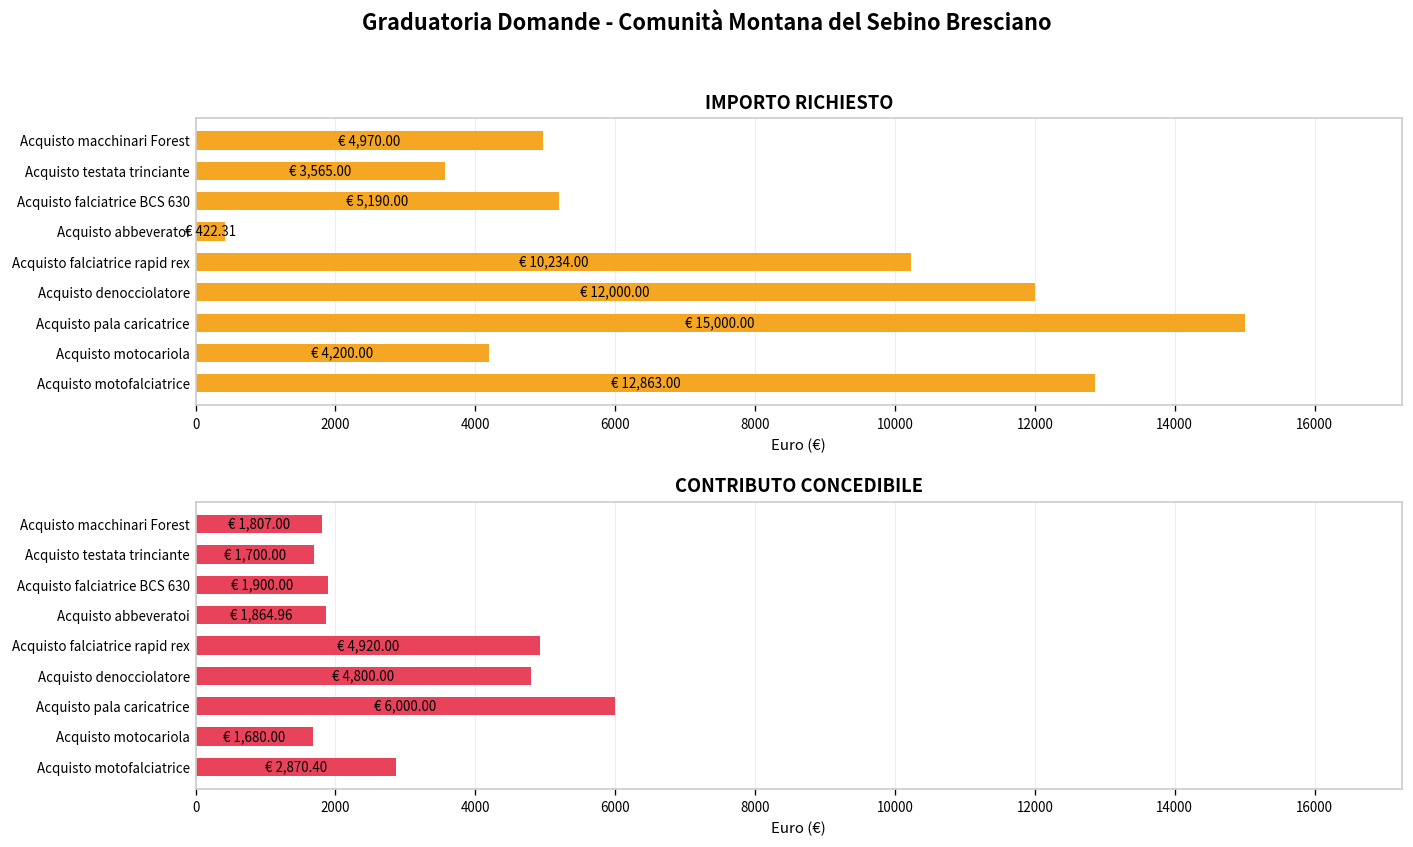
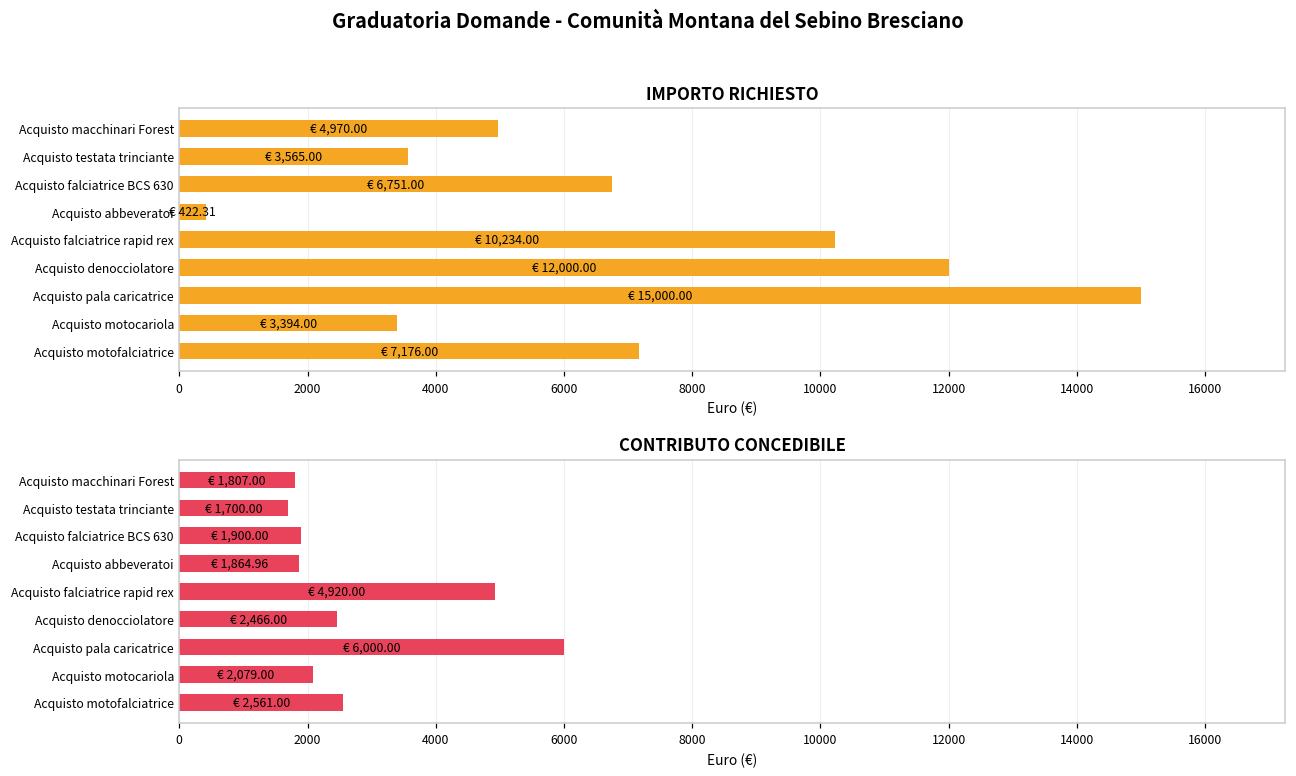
IMPORTO RICHIESTO, Acquisto falciatrice BCS 630: 5,190.00 -> 6,751.00
IMPORTO RICHIESTO, Acquisto motocariola: 4,200.00 -> 3,394.00
IMPORTO RICHIESTO, Acquisto motofalciatrice: 12,863.00 -> 7,176.00
CONTRIBUTO CONCEDIBILE, Acquisto denocciolatore: 4,800.00 -> 2,466.00
CONTRIBUTO CONCEDIBILE, Acquisto motocariola: 1,680.00 -> 2,079.00
CONTRIBUTO CONCEDIBILE, Acquisto motofalciatrice: 2,870.40 -> 2,561.00
